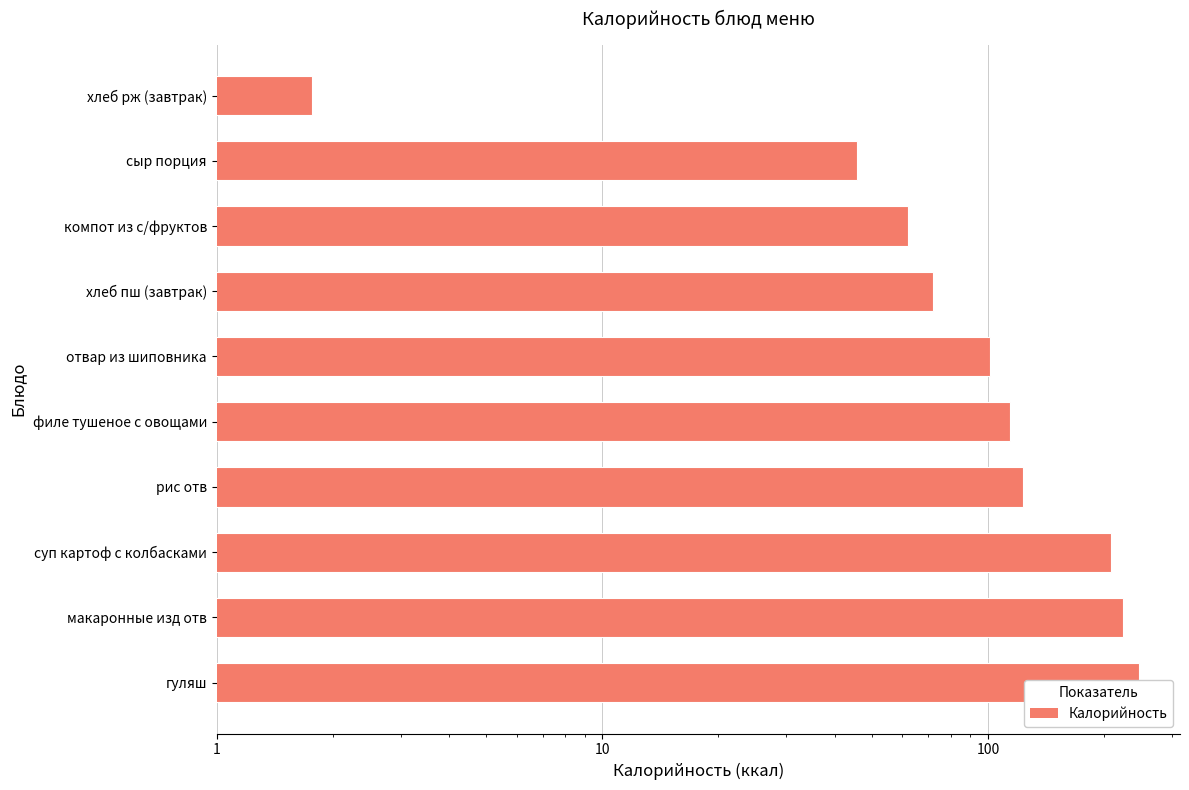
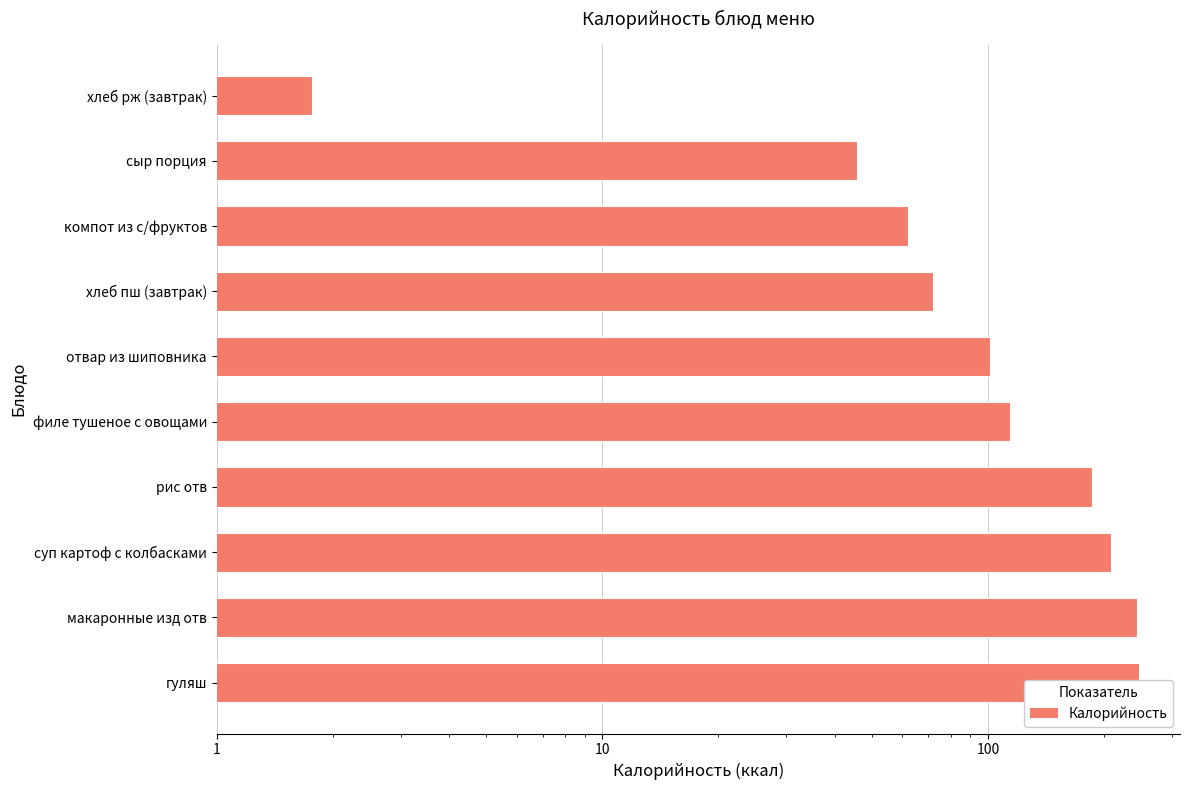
рис отв: 123 -> 190
макаронные изд отв: 220 -> 240
